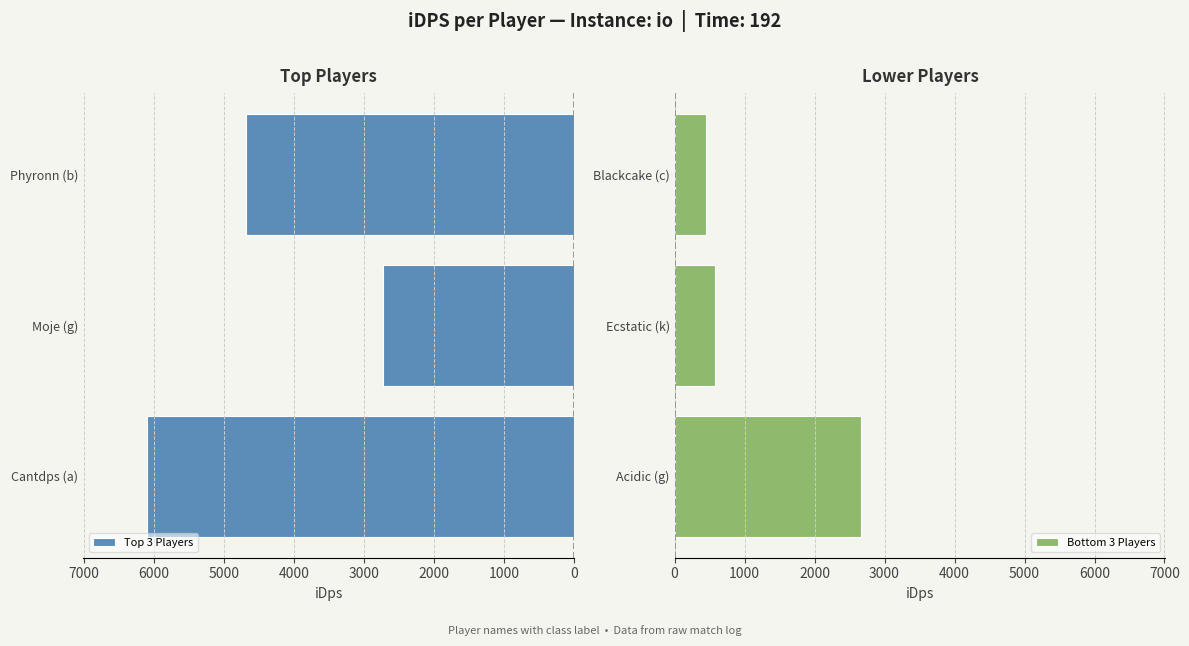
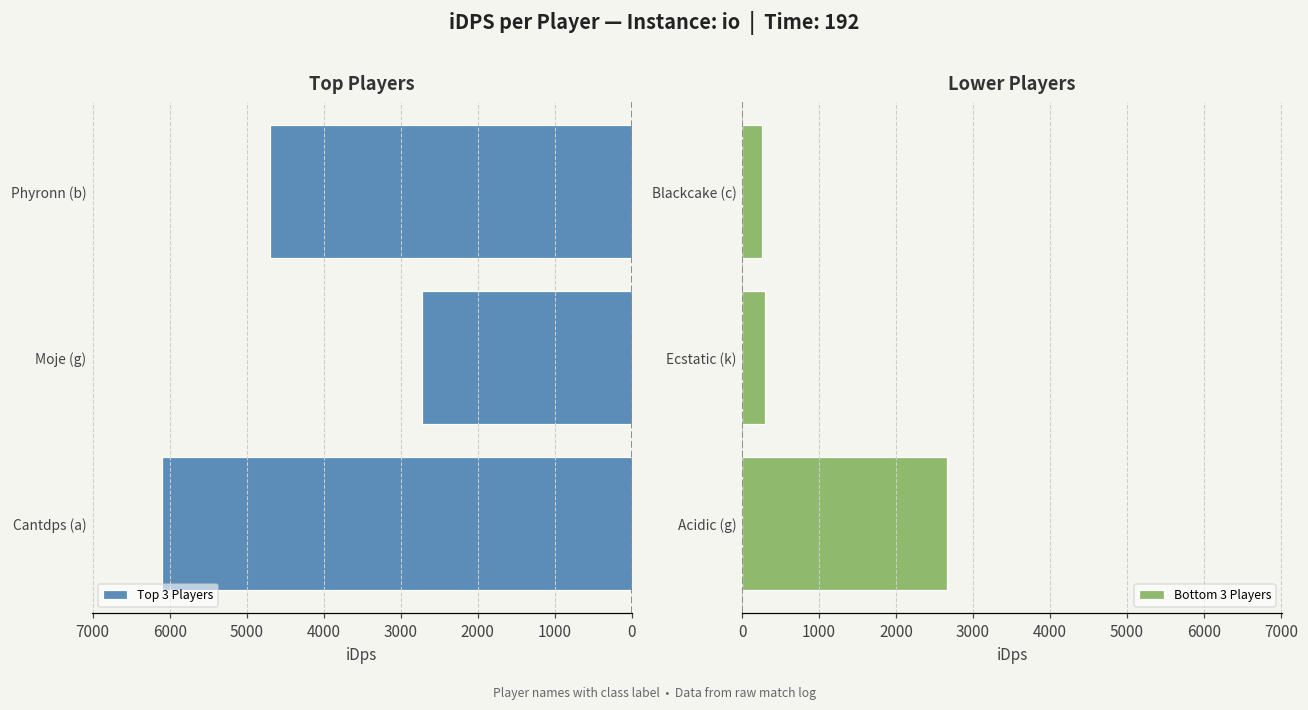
Lower Players, Blackcake (c): 400 -> 300
Lower Players, Ecstatic (k): 600 -> 300
